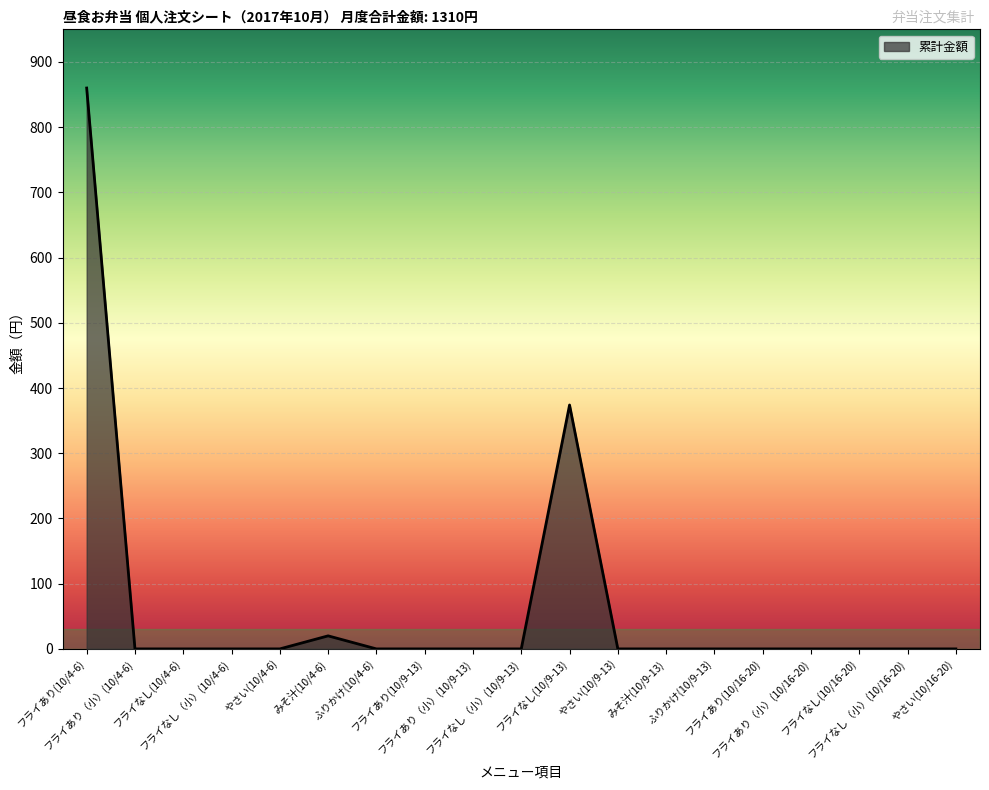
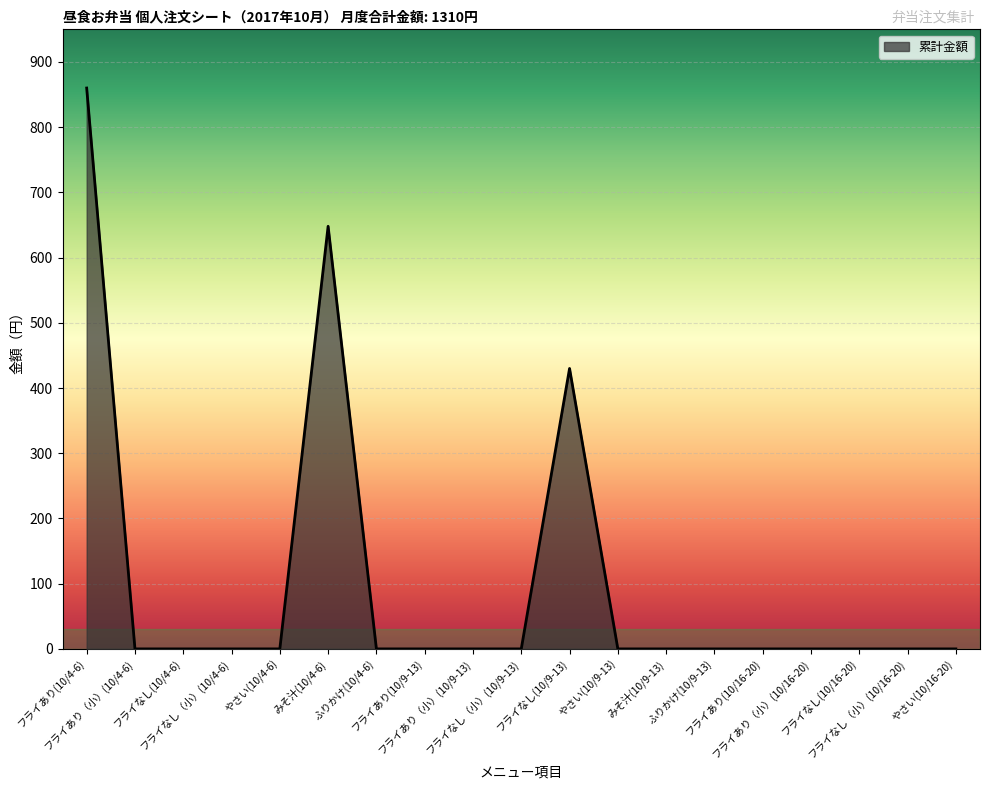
みそ汁(10/4-6): 20 -> 650
フライなし(10/9-13): 370 -> 430
